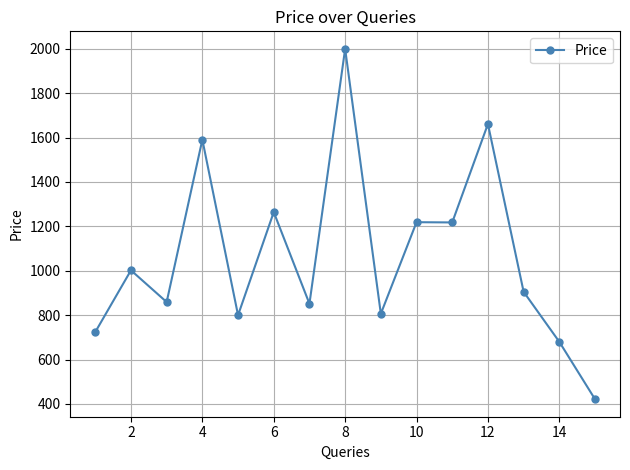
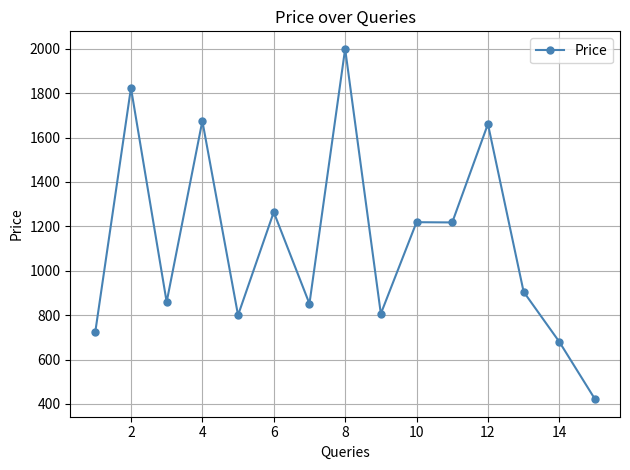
2: 1000 -> 1820
4: 1590 -> 1670
